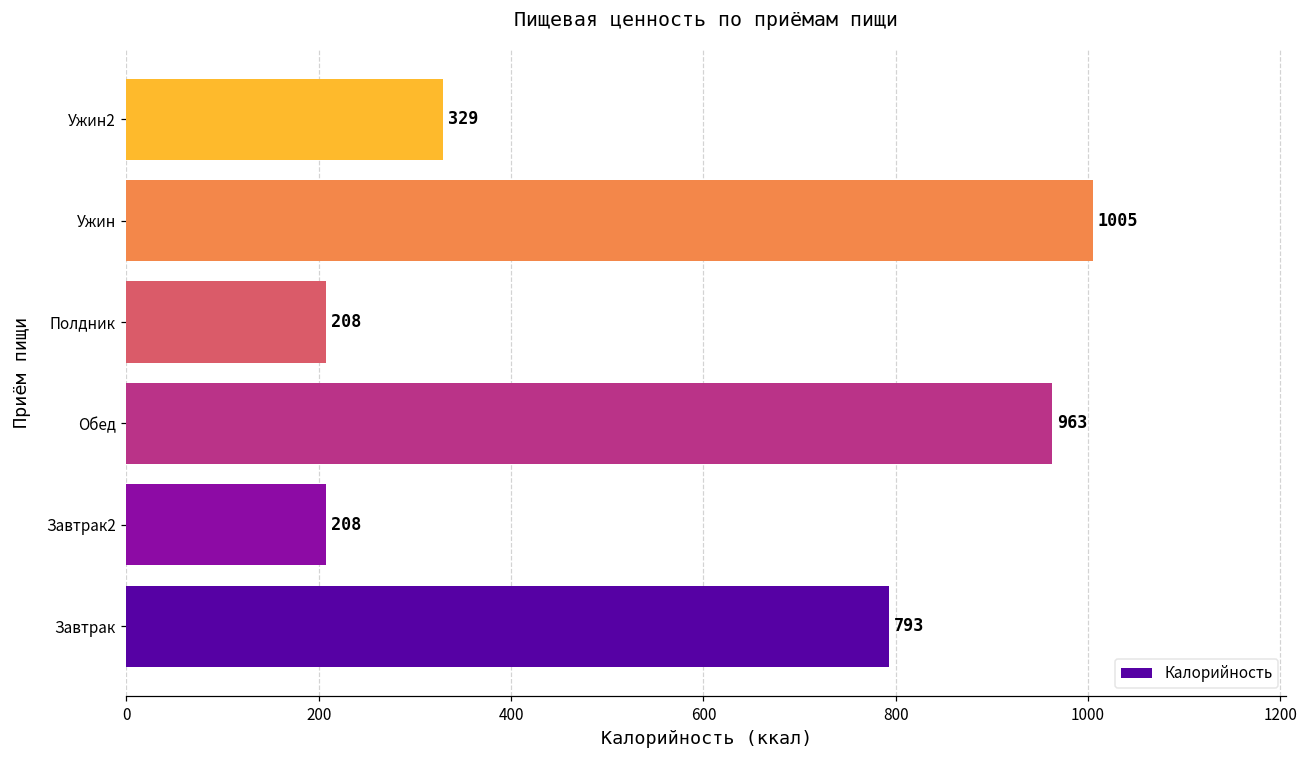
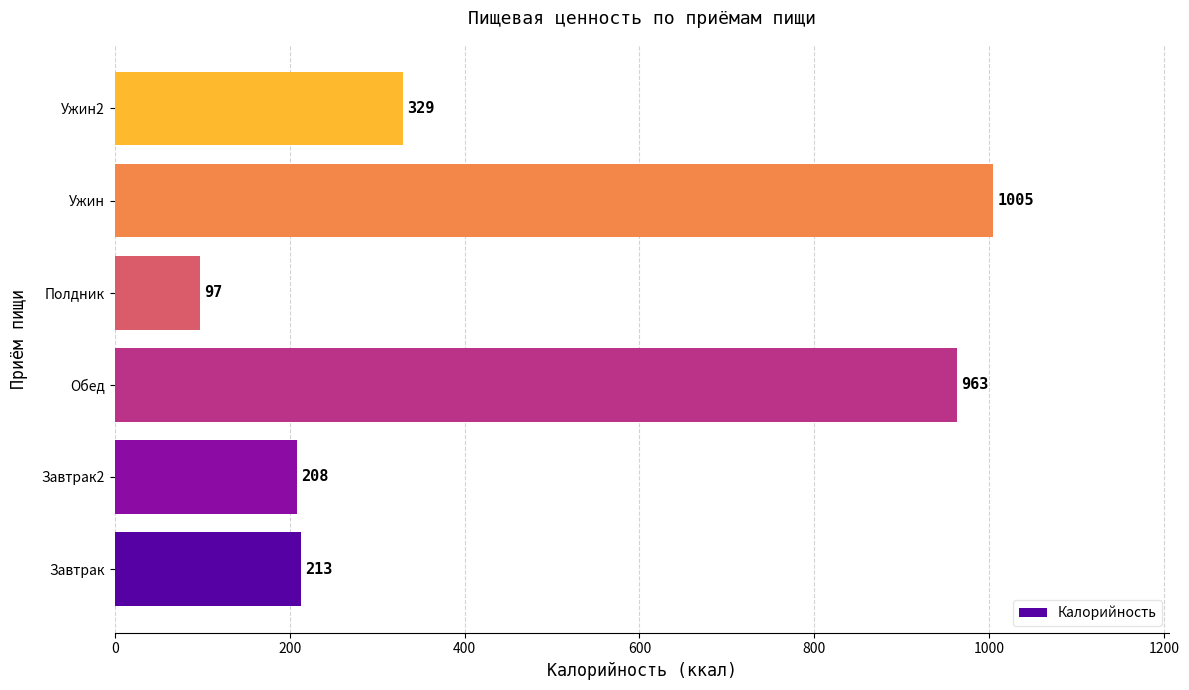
Полдник: 208 -> 97
Завтрак: 793 -> 213
